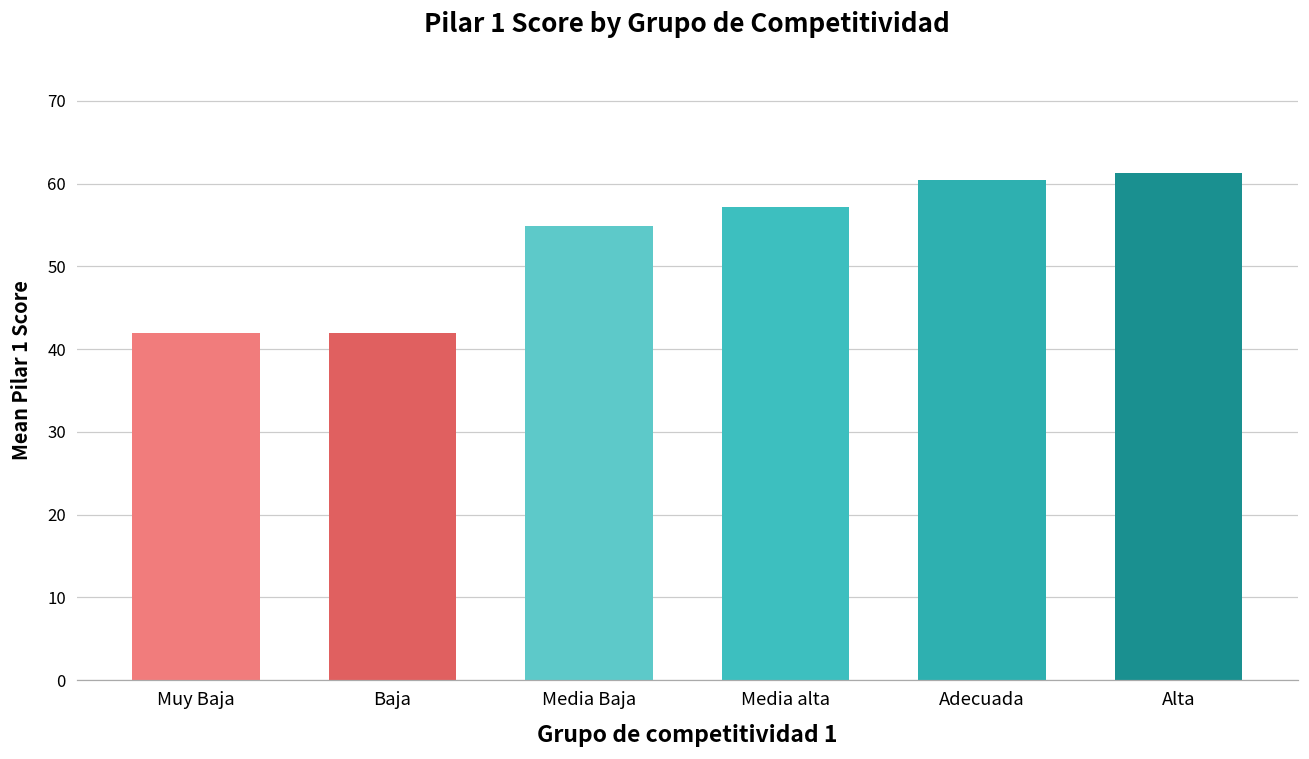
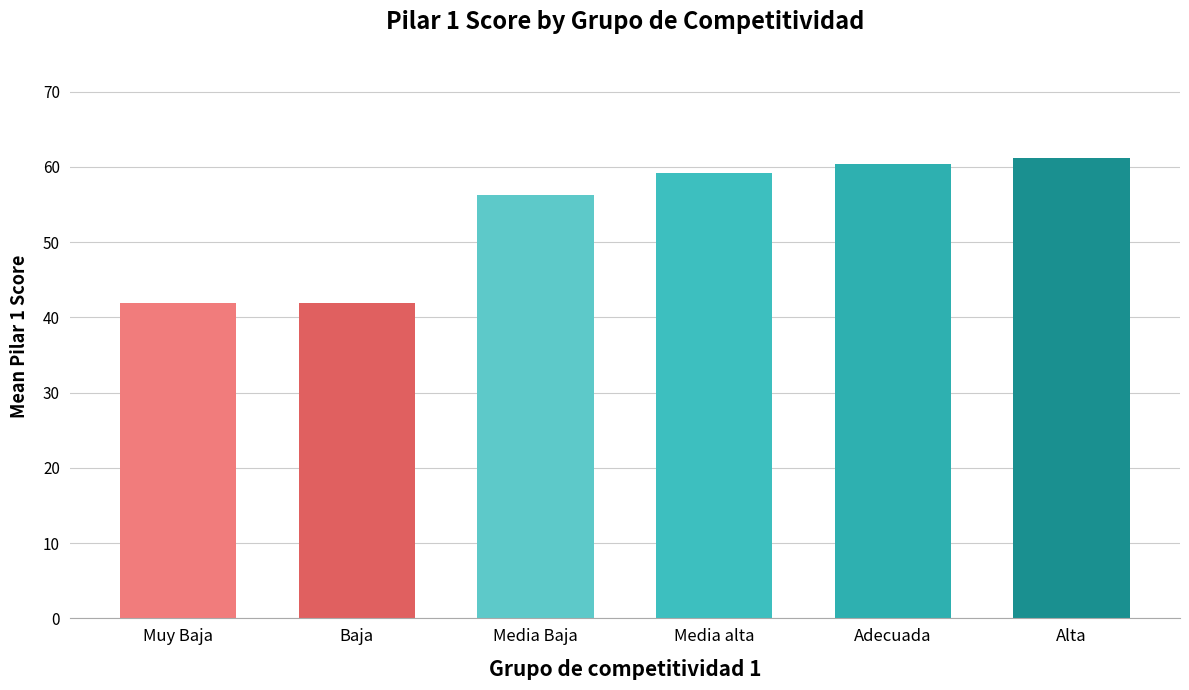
Media Baja: 55 -> 56
Media alta: 57 -> 59
